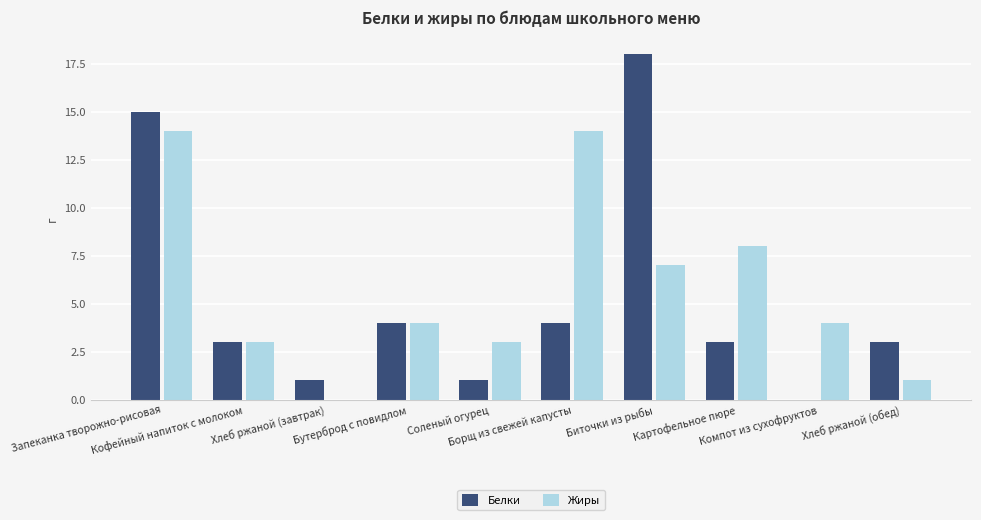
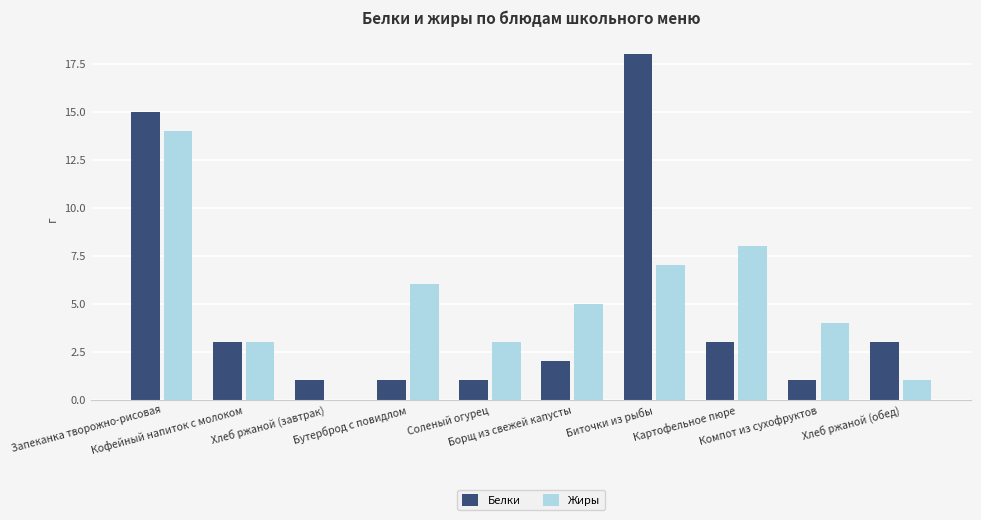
Белки, Бутерброд с повидлом: 4 -> 1
Жиры, Бутерброд с повидлом: 4 -> 6
Белки, Борщ из свежей капусты: 4 -> 2
Жиры, Борщ из свежей капусты: 14 -> 5
Белки, Компот из сухофруктов: 0 -> 1
